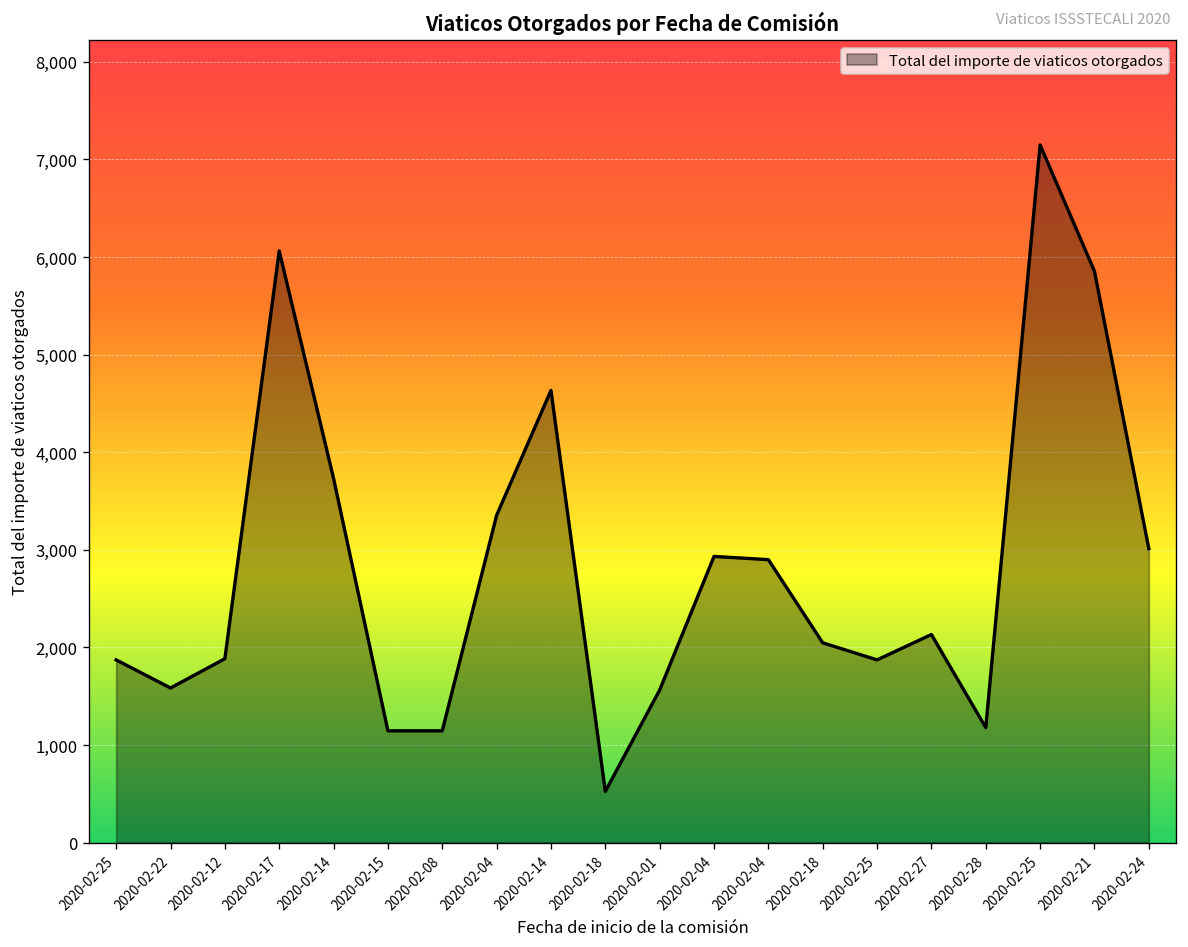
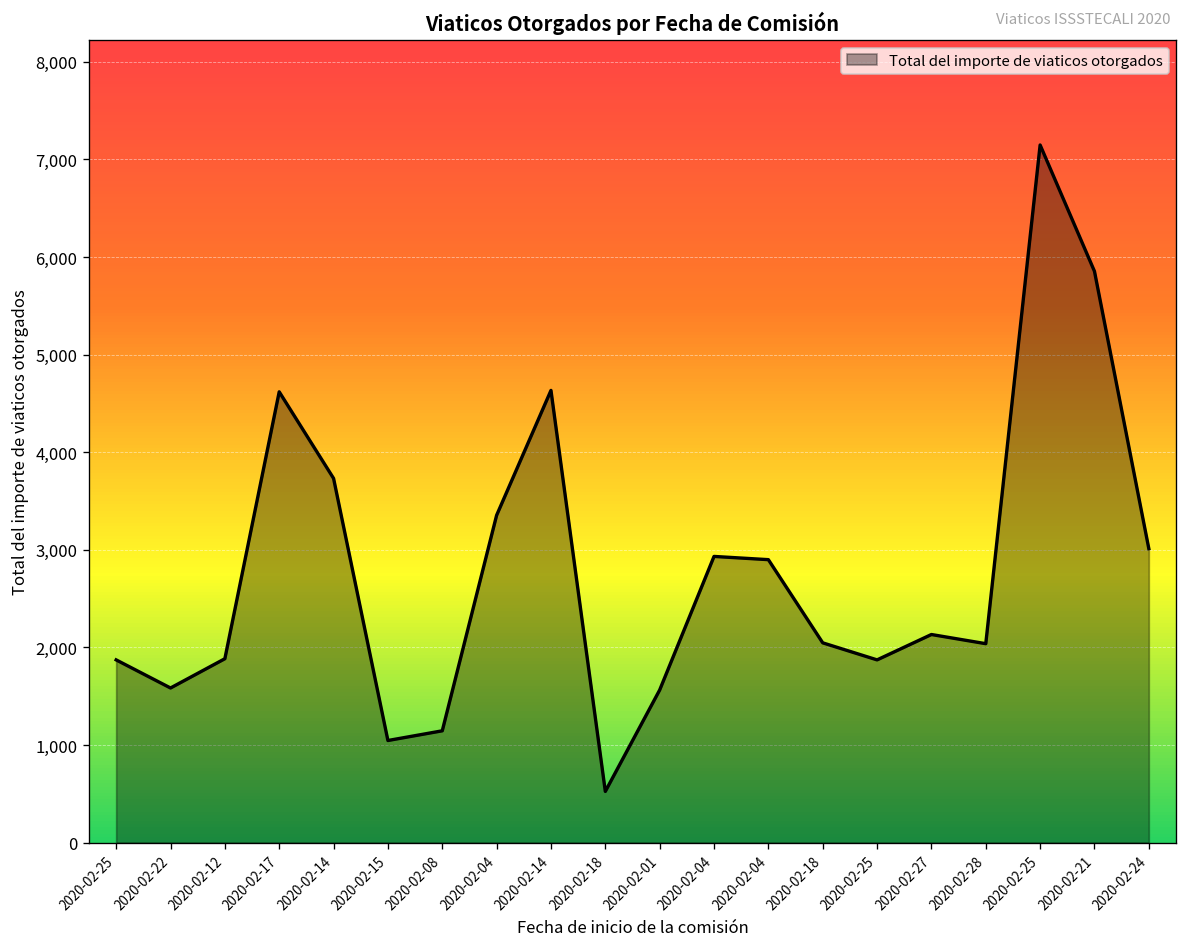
2020-02-17: 6,100 -> 4,600
2020-02-15: 1,100 -> 1,000
2020-02-28: 1,200 -> 2,000
